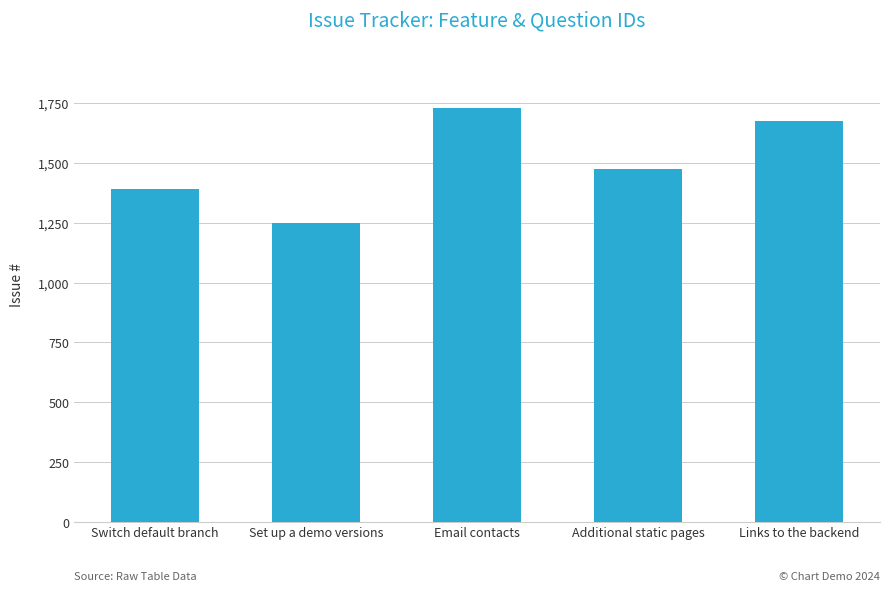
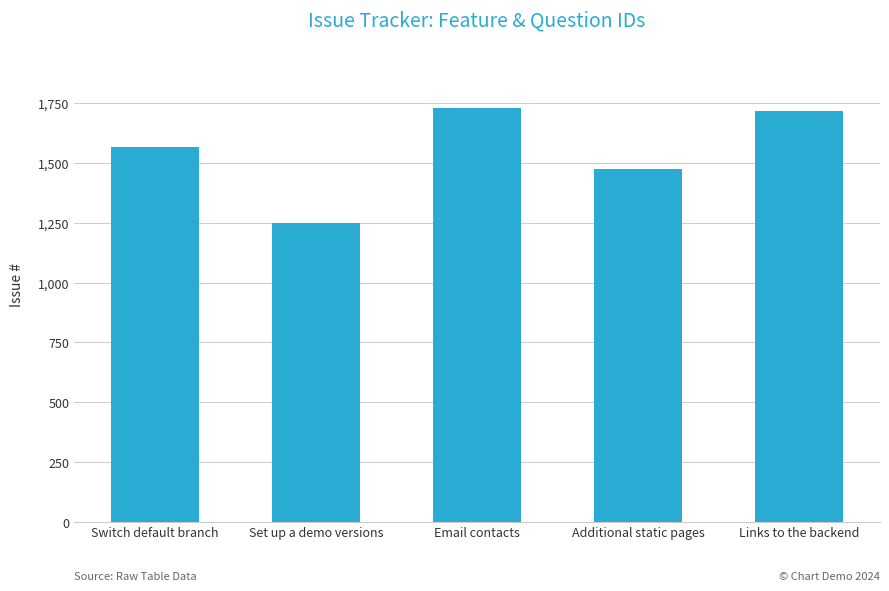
Switch default branch: 1,390 -> 1,570
Links to the backend: 1,680 -> 1,720
